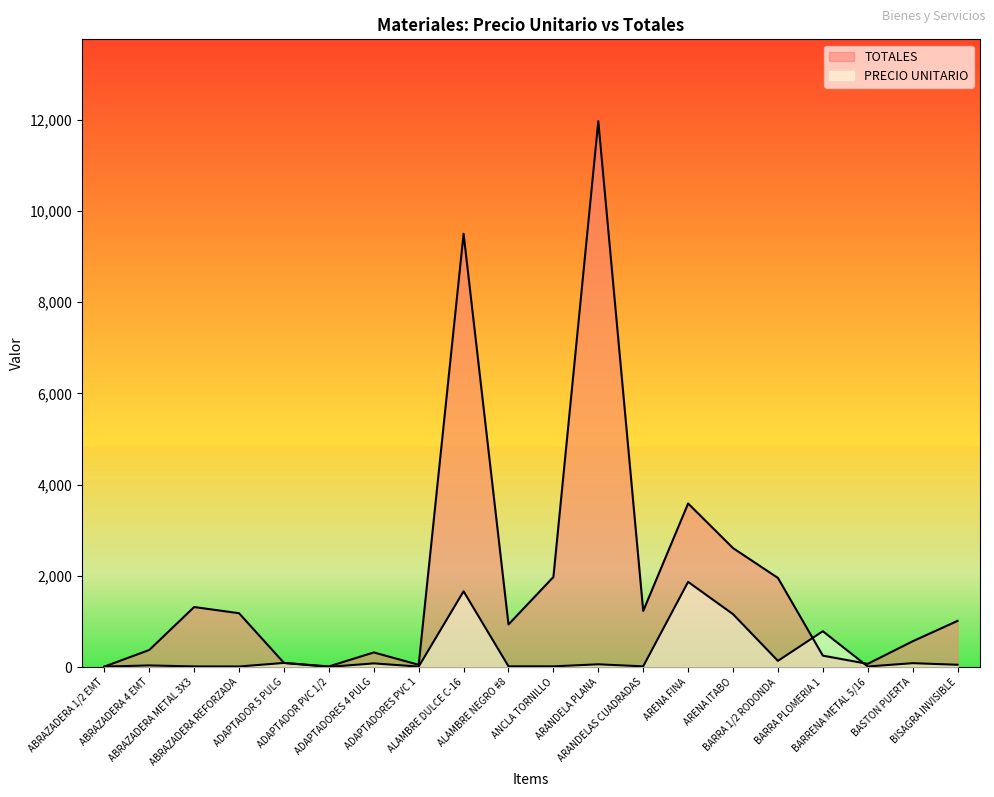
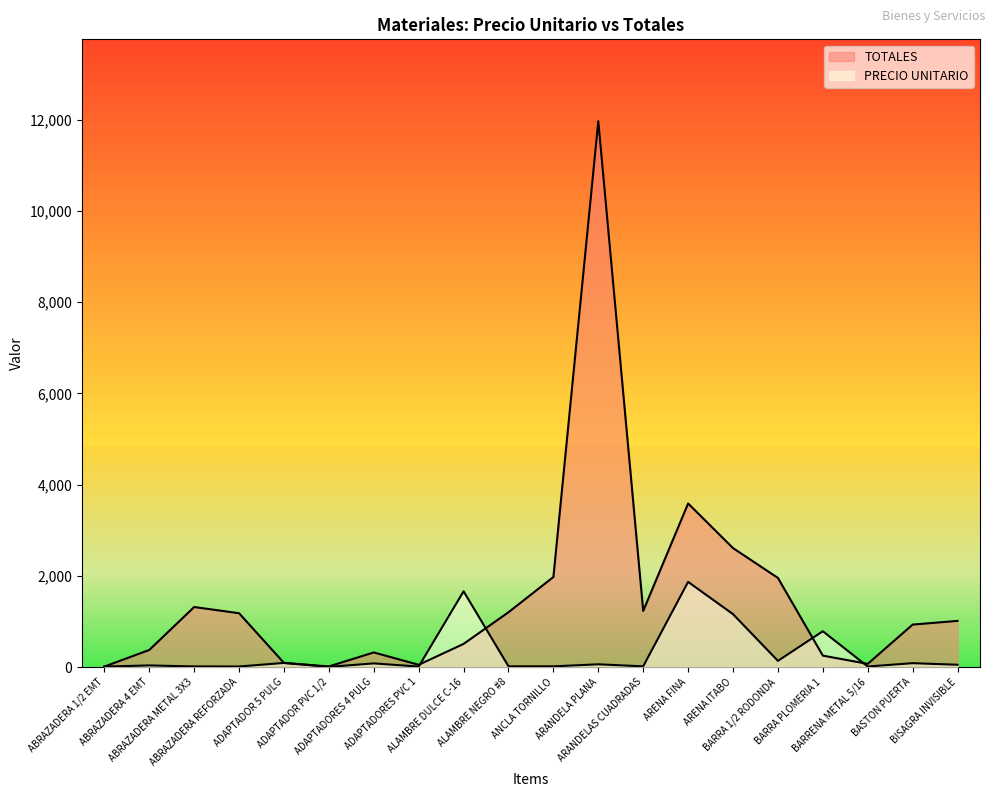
TOTALES, ALAMBRE DULCE C-16: 9,500 -> 500
TOTALES, ALAMBRE NEGRO #8: 900 -> 1,200
TOTALES, BASTON PUERTA: 600 -> 900
